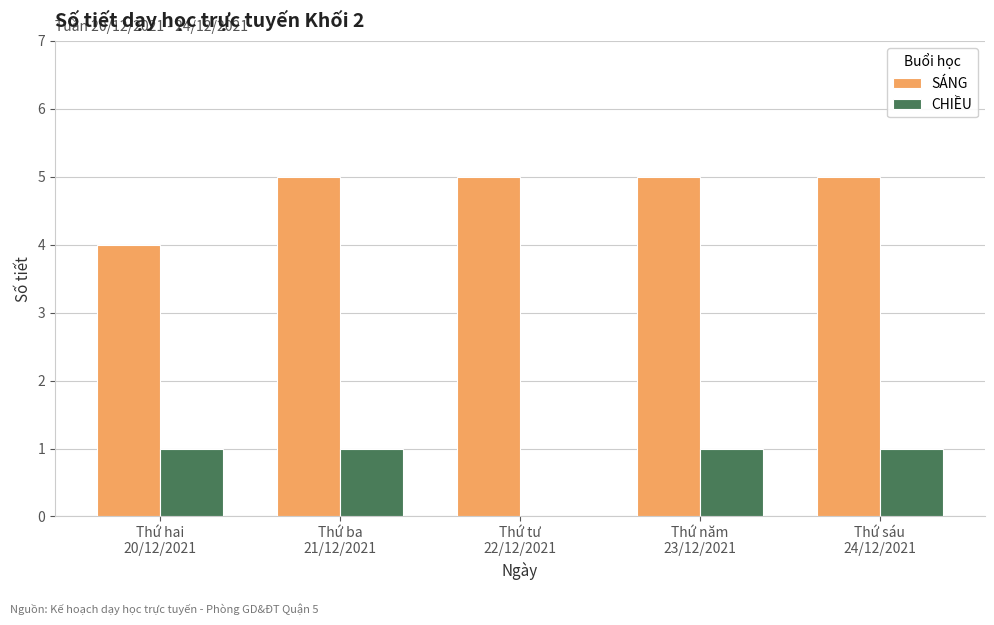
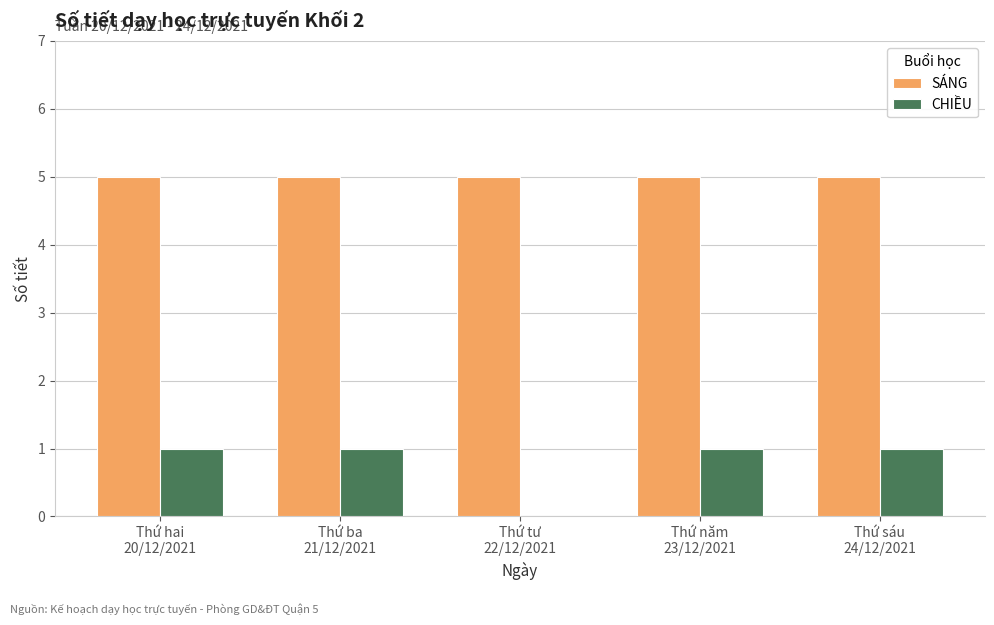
SÁNG, Thứ hai 20/12/2021: 4 -> 5
